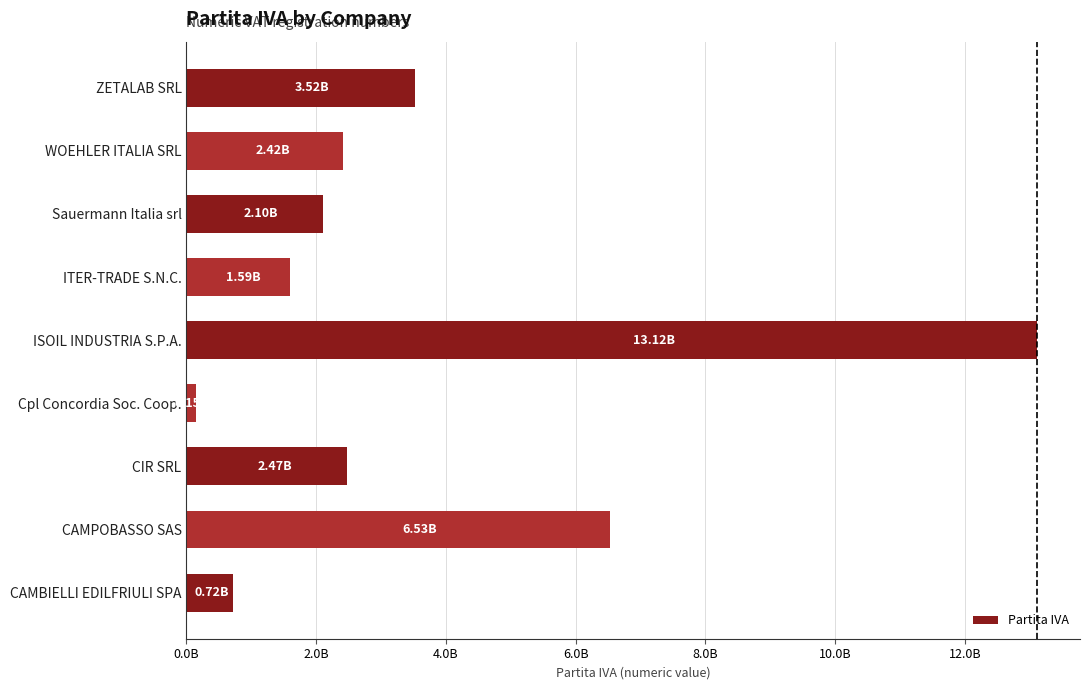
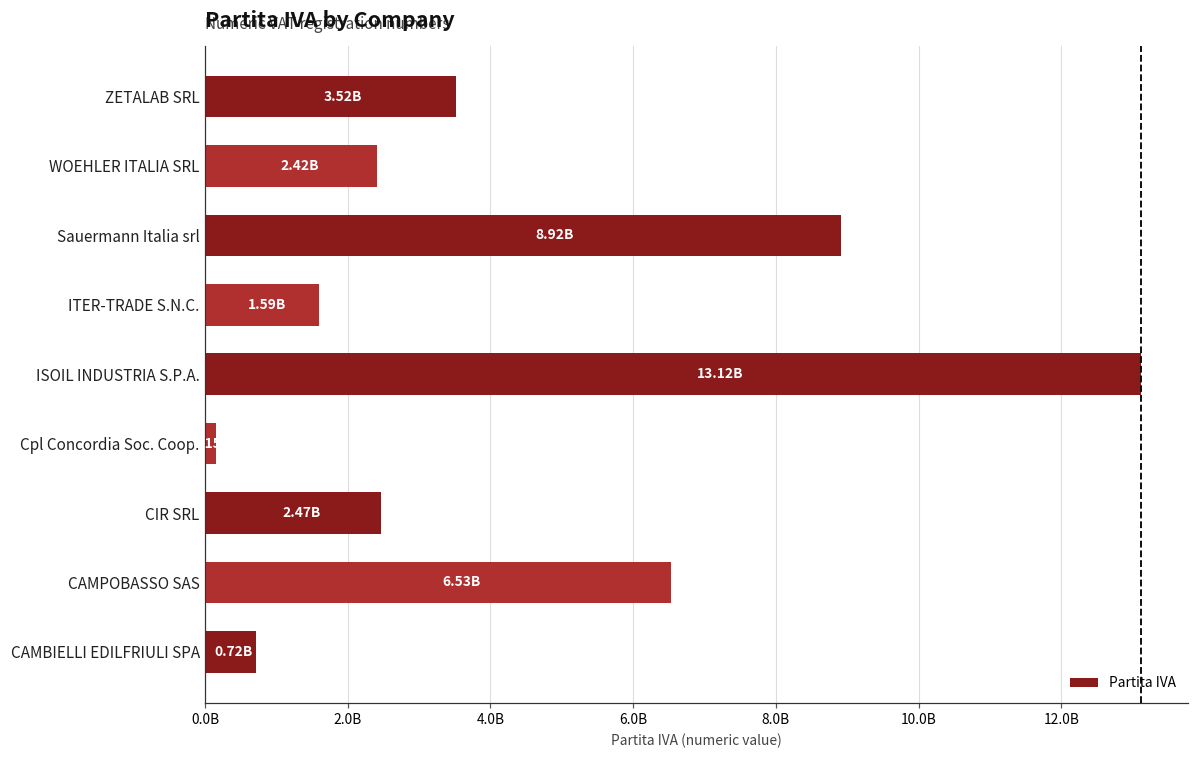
Sauermann Italia srl: 2.10B -> 8.92B
